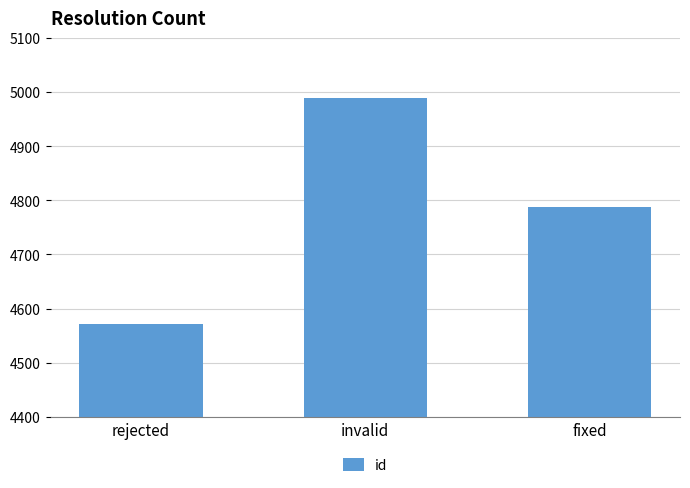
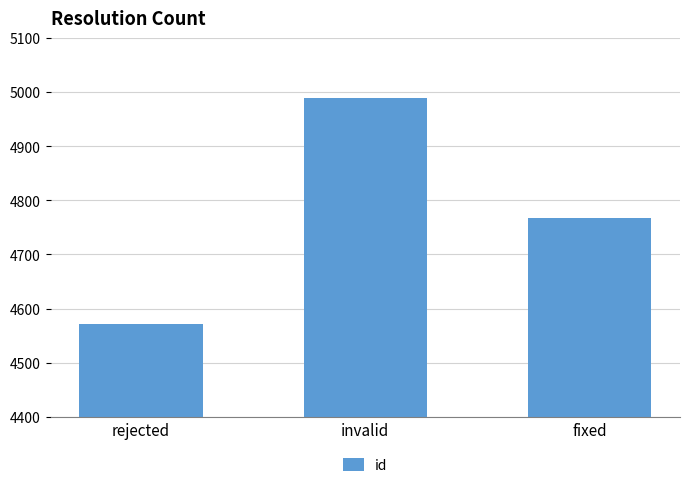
fixed: 4790 -> 4770
